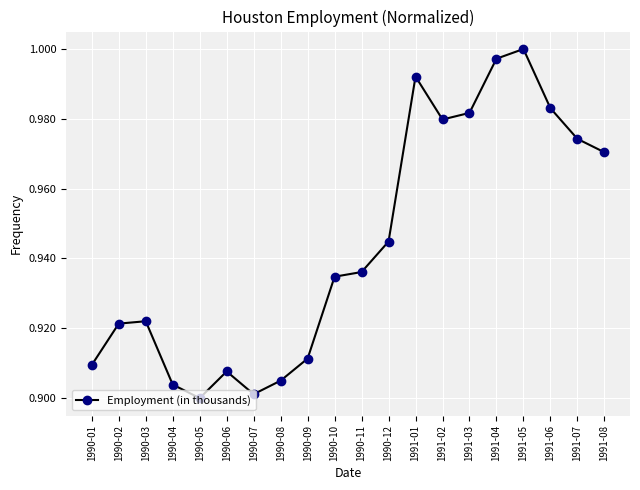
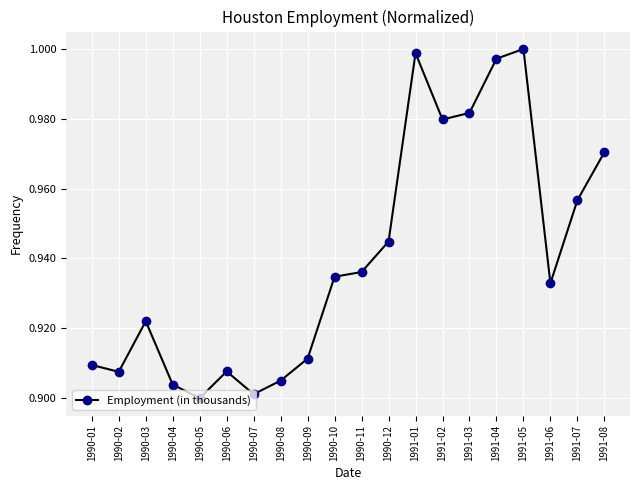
1990-02: 0.921 -> 0.908
1991-01: 0.992 -> 0.999
1991-06: 0.983 -> 0.933
1991-07: 0.974 -> 0.957
